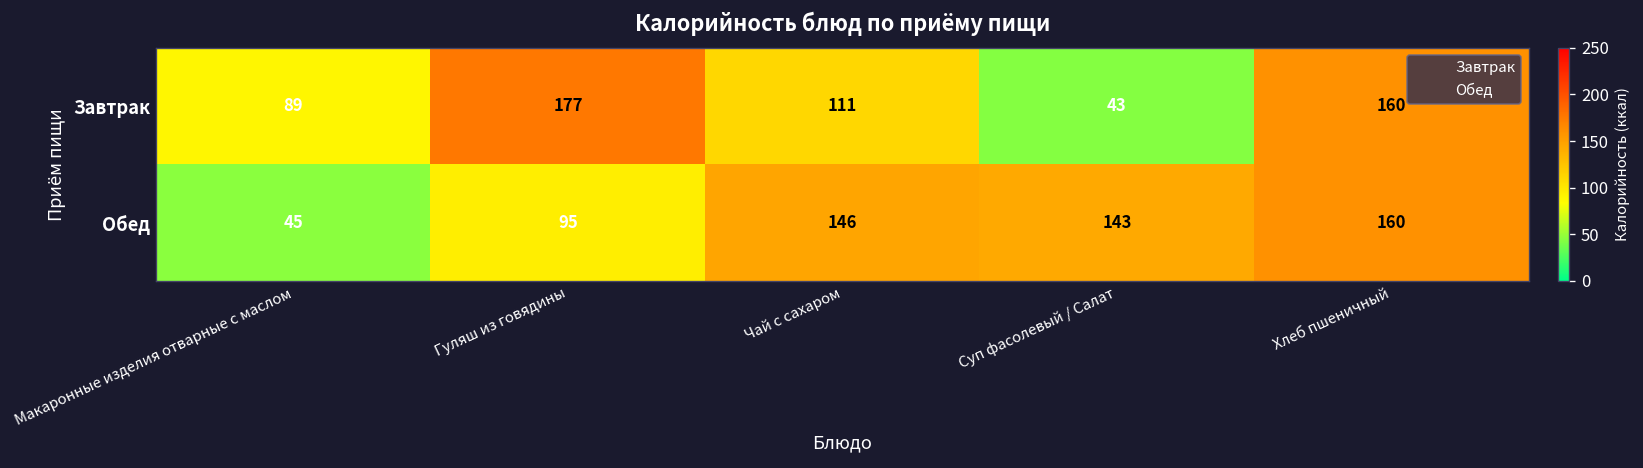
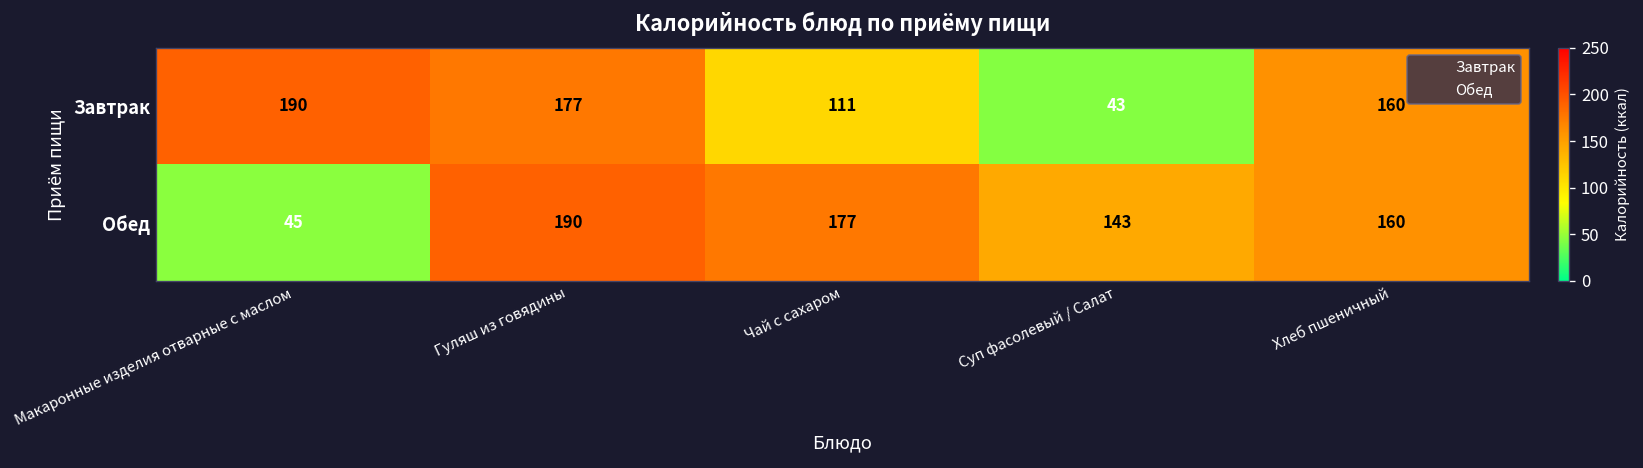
Завтрак, Макаронные изделия отварные с маслом: 89 -> 190
Обед, Гуляш из говядины: 95 -> 190
Обед, Чай с сахаром: 146 -> 177
